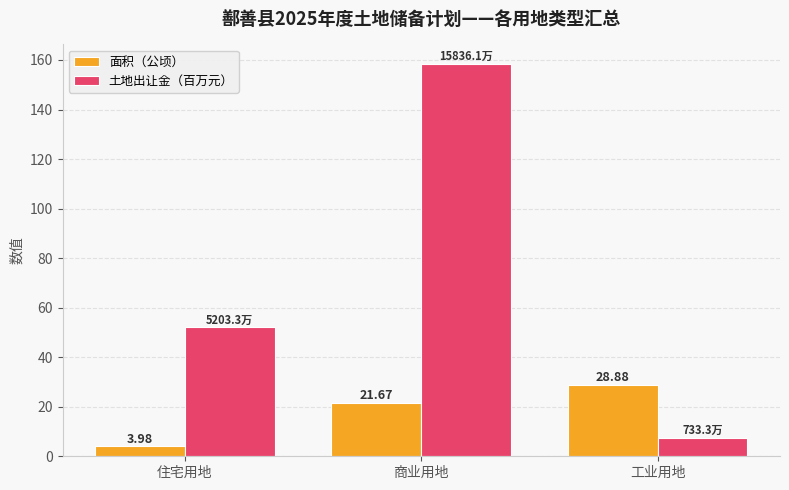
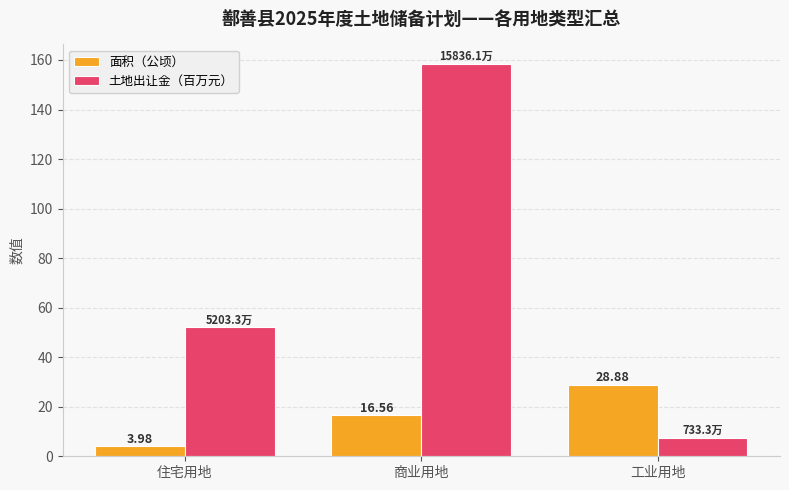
面积（公顷）, 商业用地: 21.67 -> 16.56
